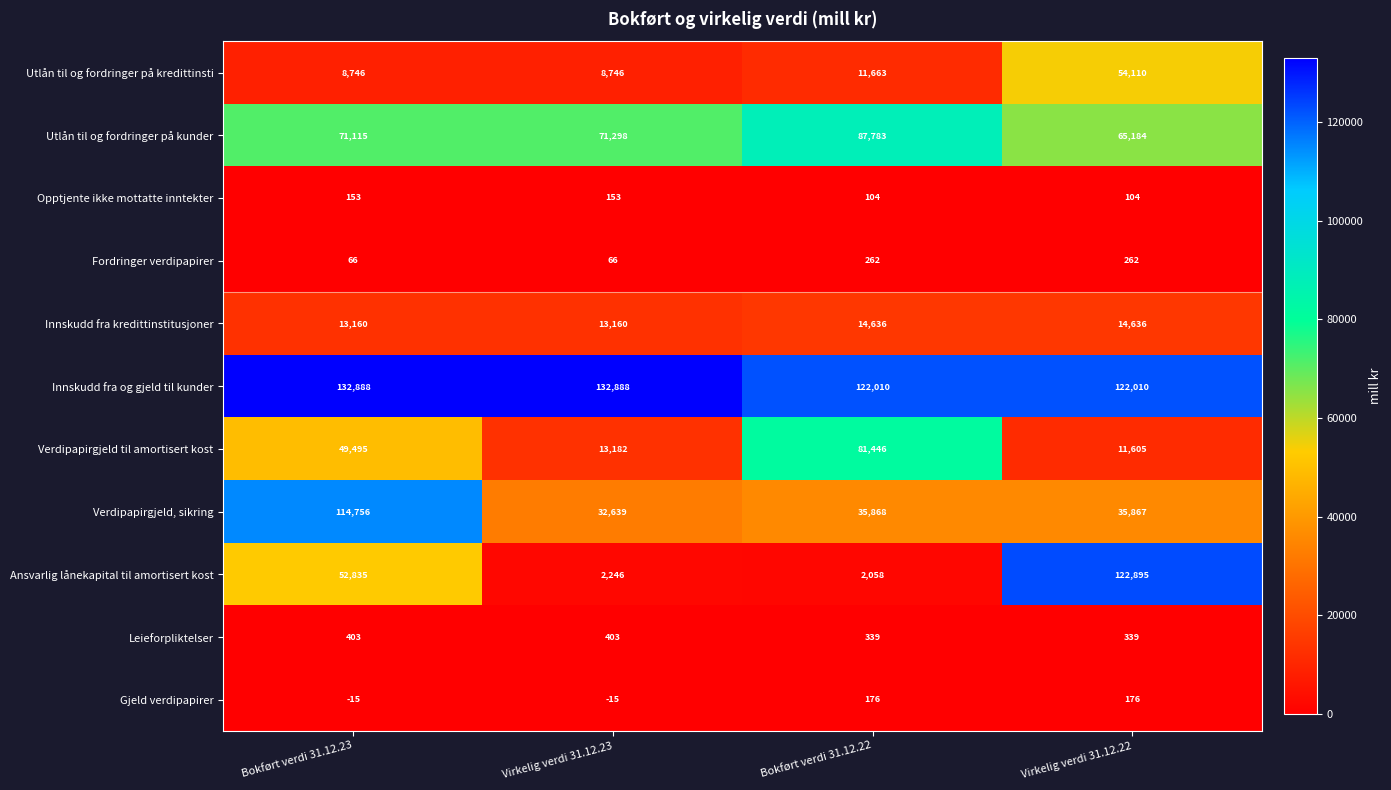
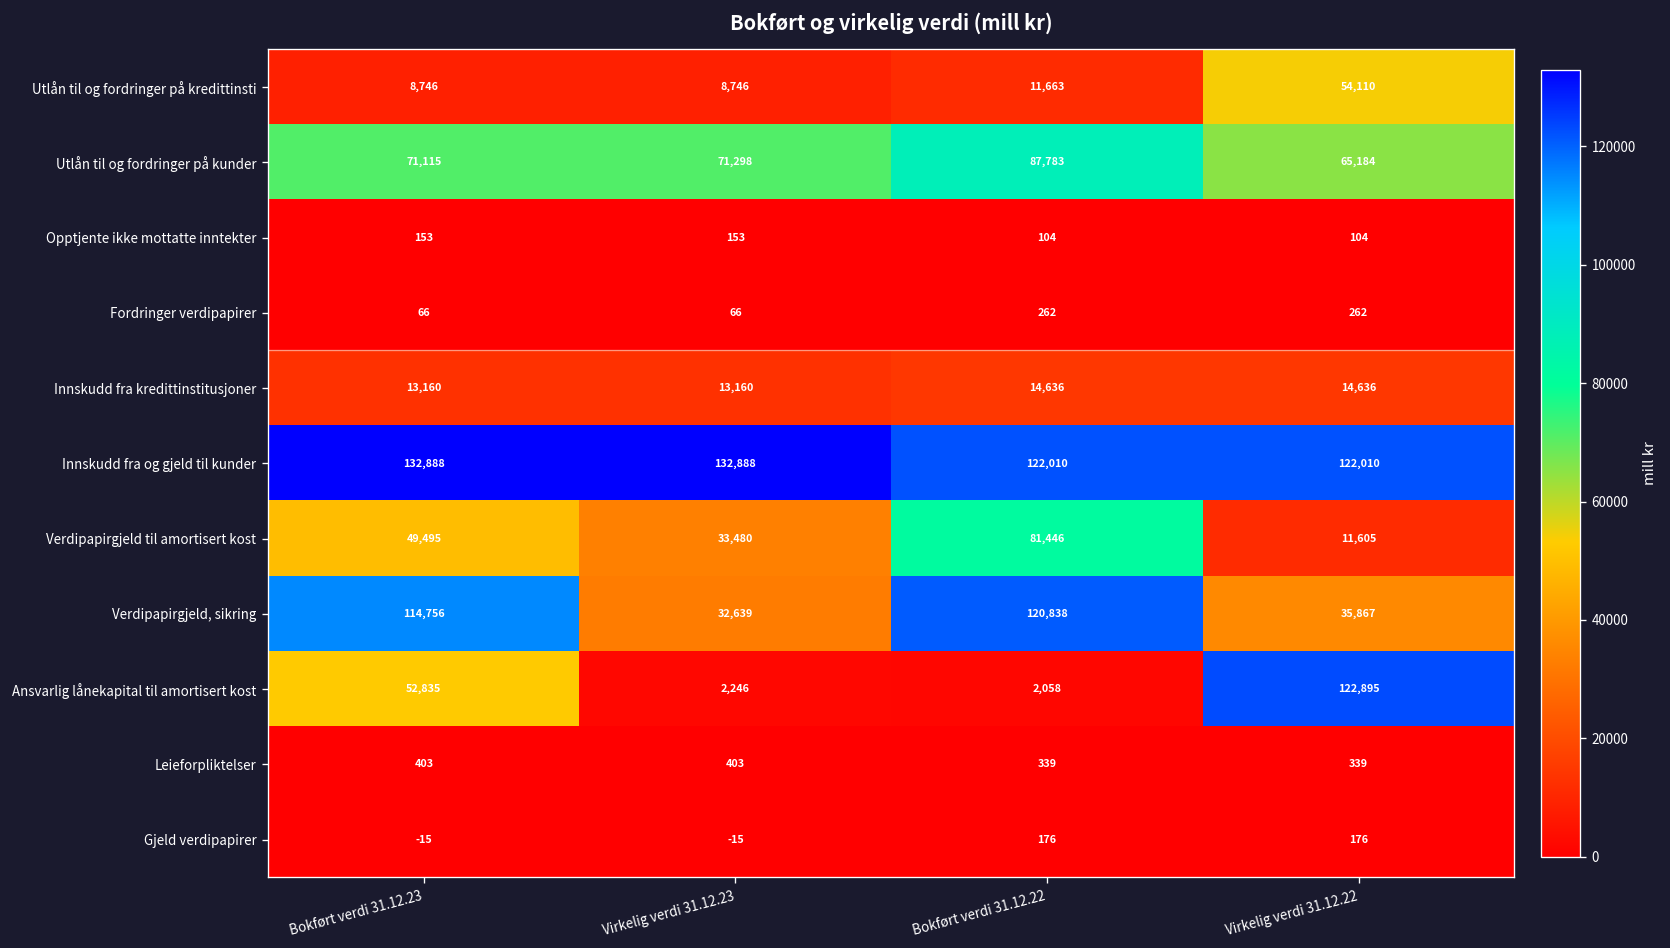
Verdipapirgjeld til amortisert kost, Virkelig verdi 31.12.23: 13,182 -> 33,480
Verdipapirgjeld, sikring, Bokført verdi 31.12.22: 35,868 -> 120,838
